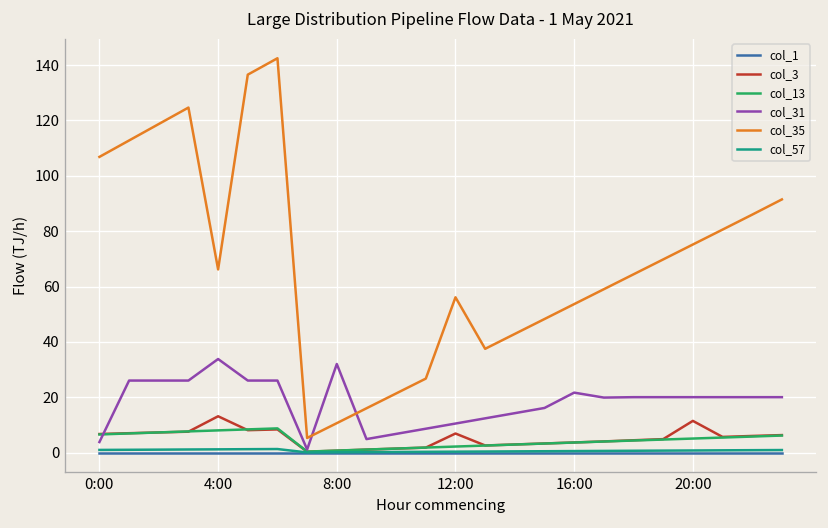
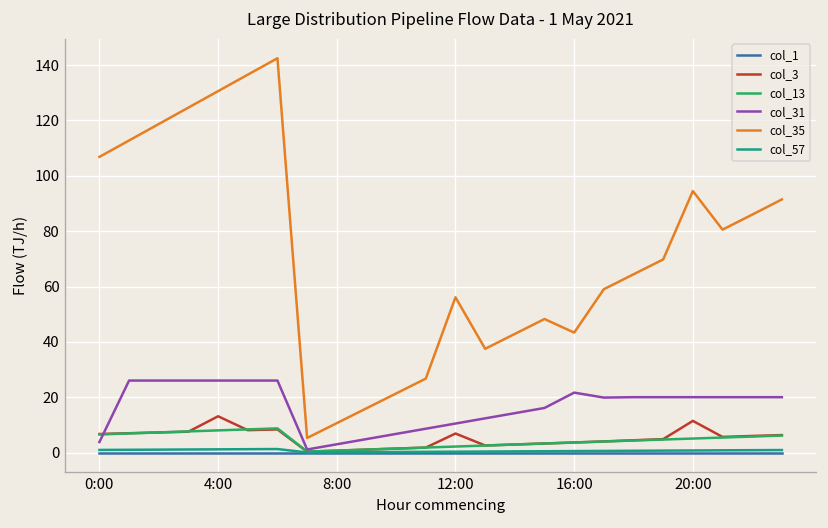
col_31, 4:00: 34 -> 26
col_35, 4:00: 66 -> 131
col_31, 8:00: 32 -> 3
col_35, 16:00: 54 -> 43
col_35, 20:00: 75 -> 94
